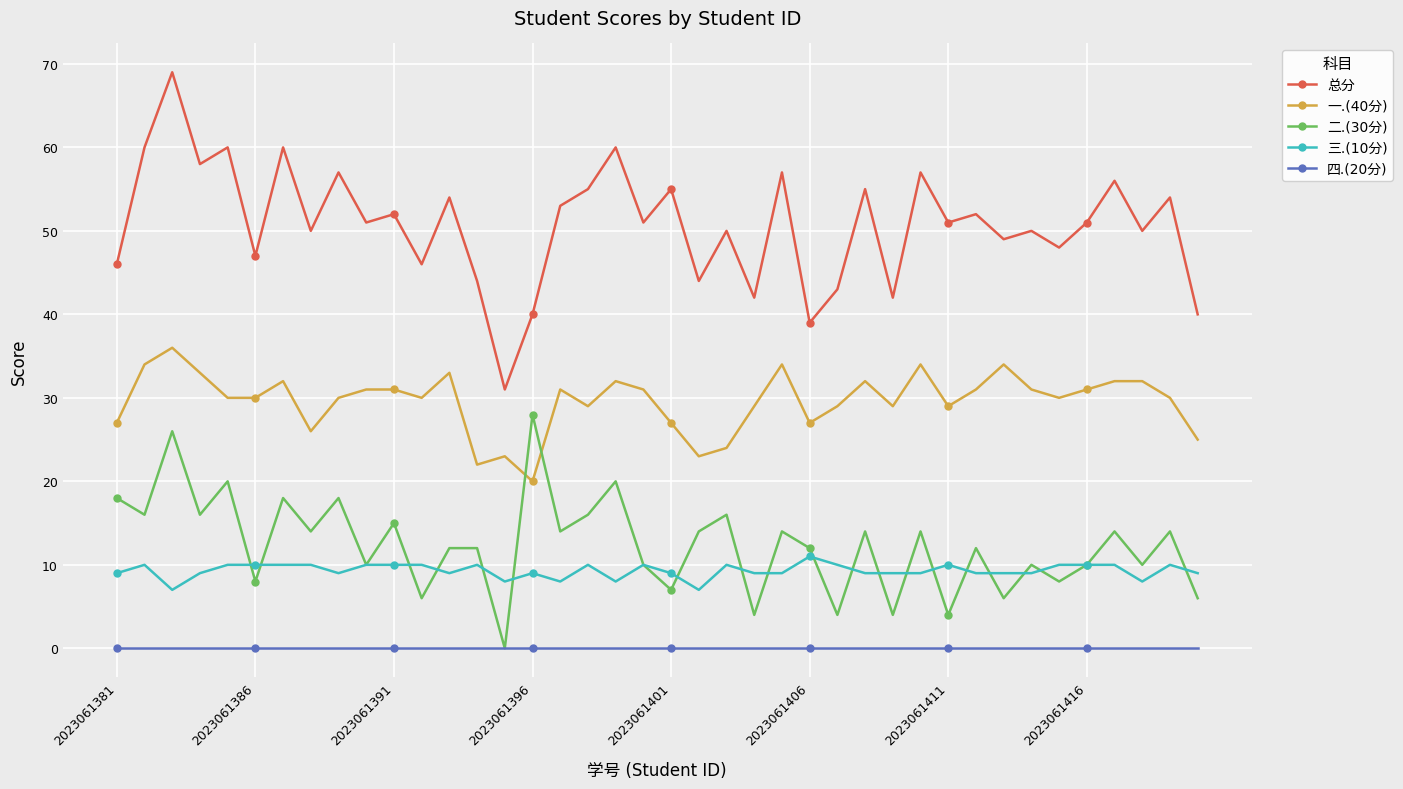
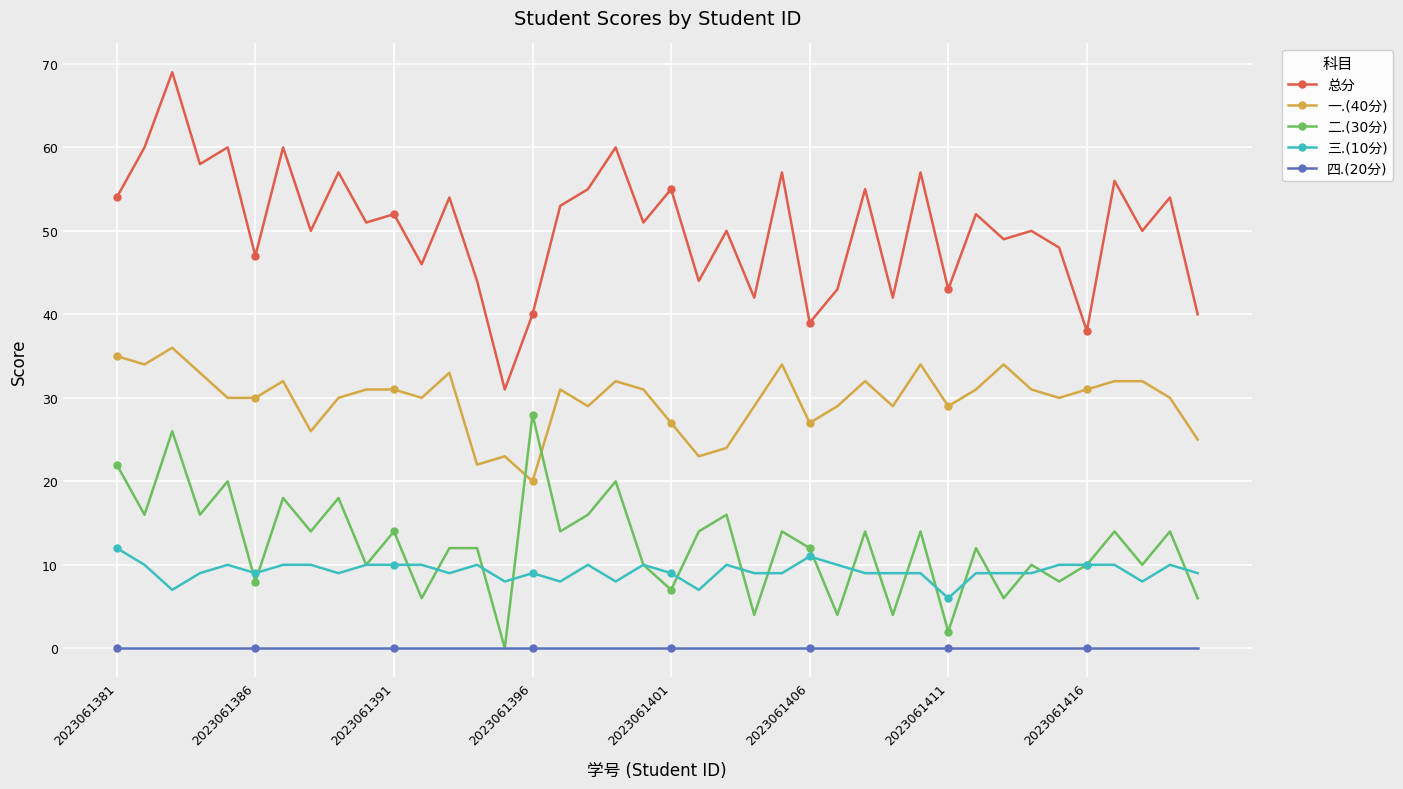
总分, 2023061381: 46 -> 54
一.(40分), 2023061381: 27 -> 35
二.(30分), 2023061381: 18 -> 22
三.(10分), 2023061381: 9 -> 12
三.(10分), 2023061386: 10 -> 9
二.(30分), 2023061391: 15 -> 14
总分, 2023061411: 51 -> 43
二.(30分), 2023061411: 4 -> 2
三.(10分), 2023061411: 10 -> 6
总分, 2023061416: 51 -> 38
